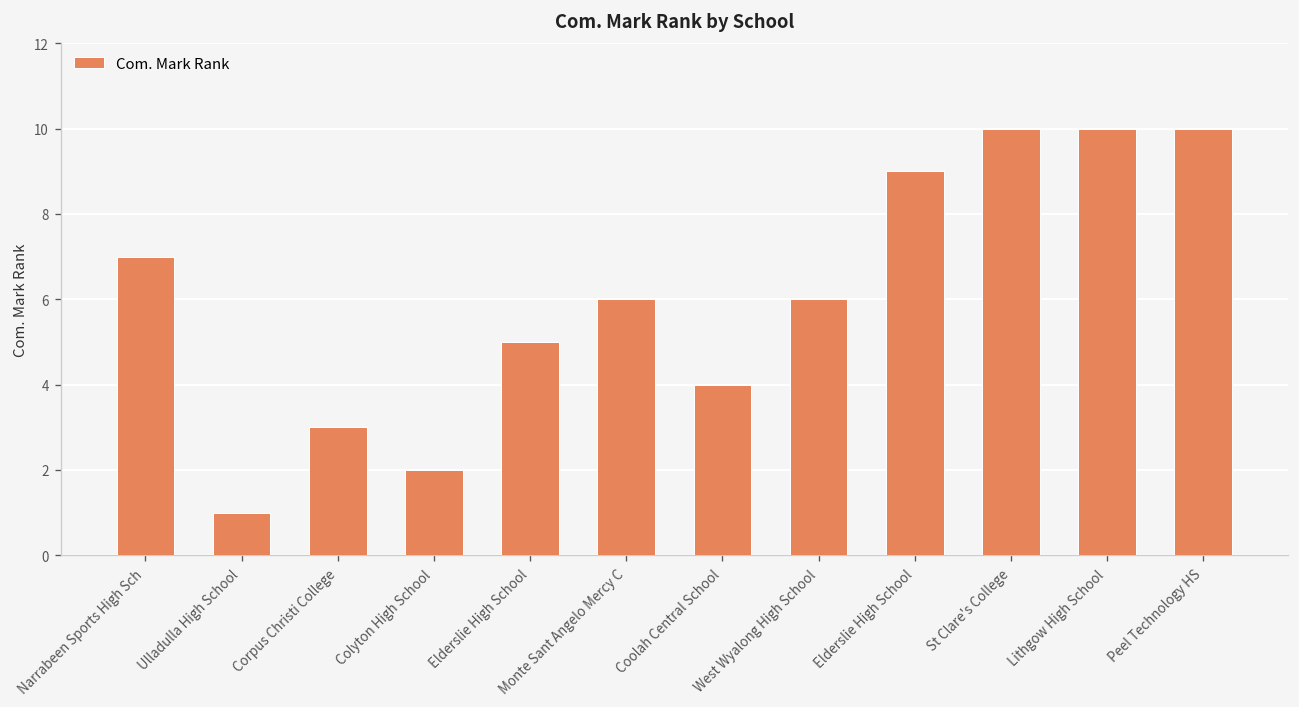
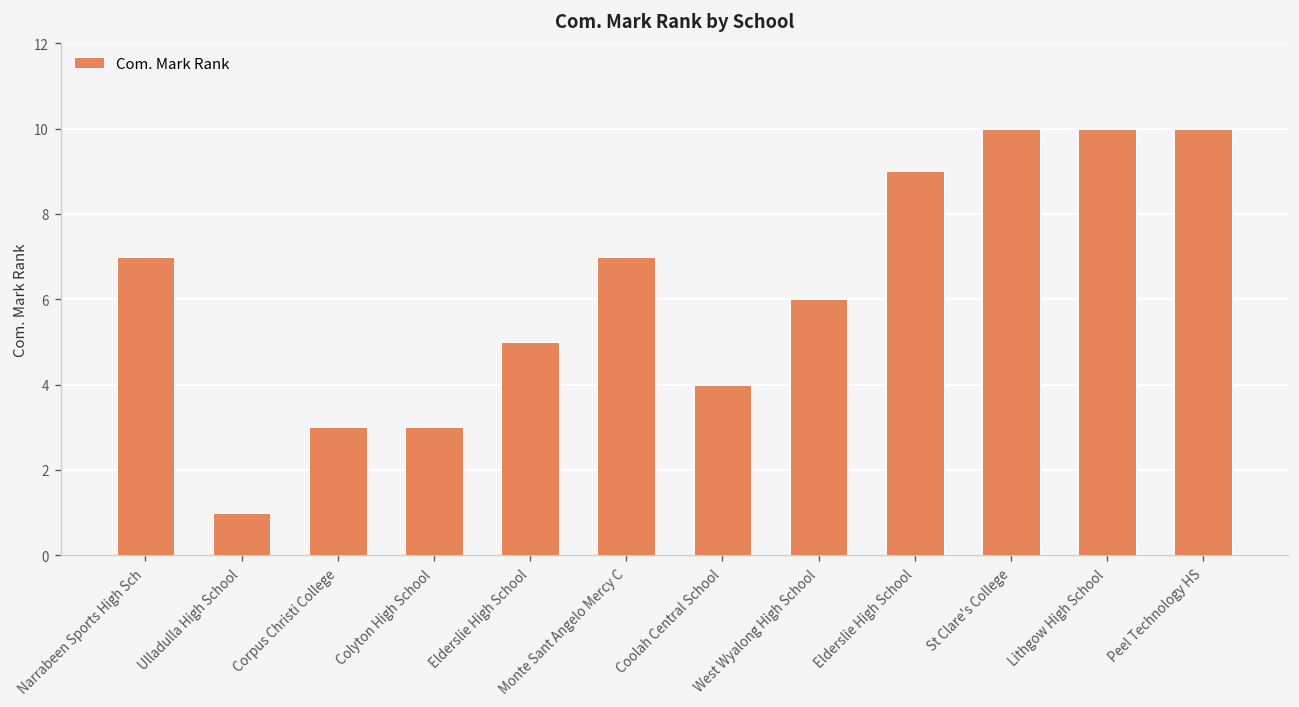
Colyton High School: 2 -> 3
Monte Sant Angelo Mercy C: 6 -> 7
